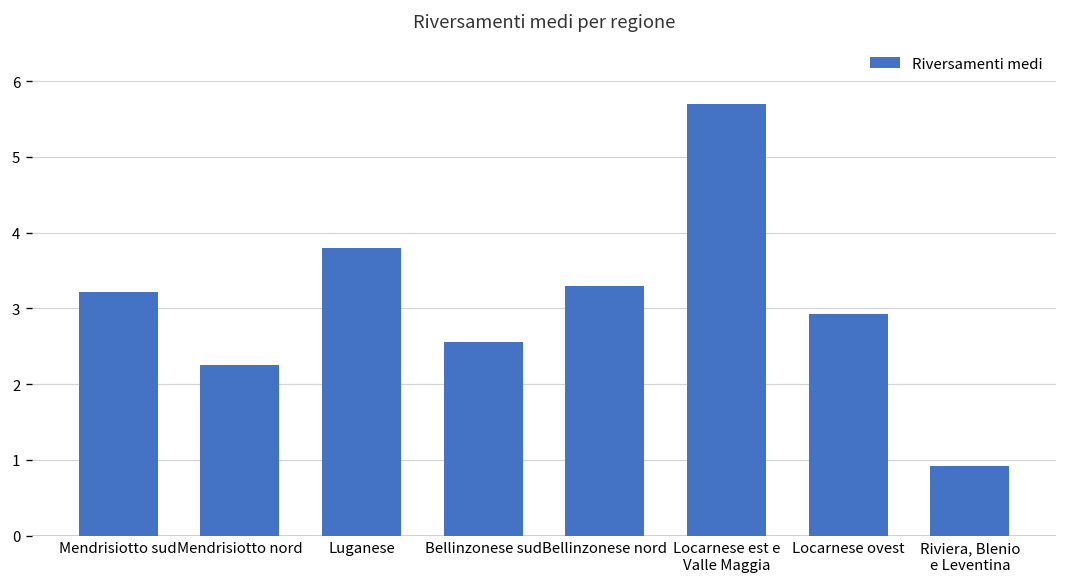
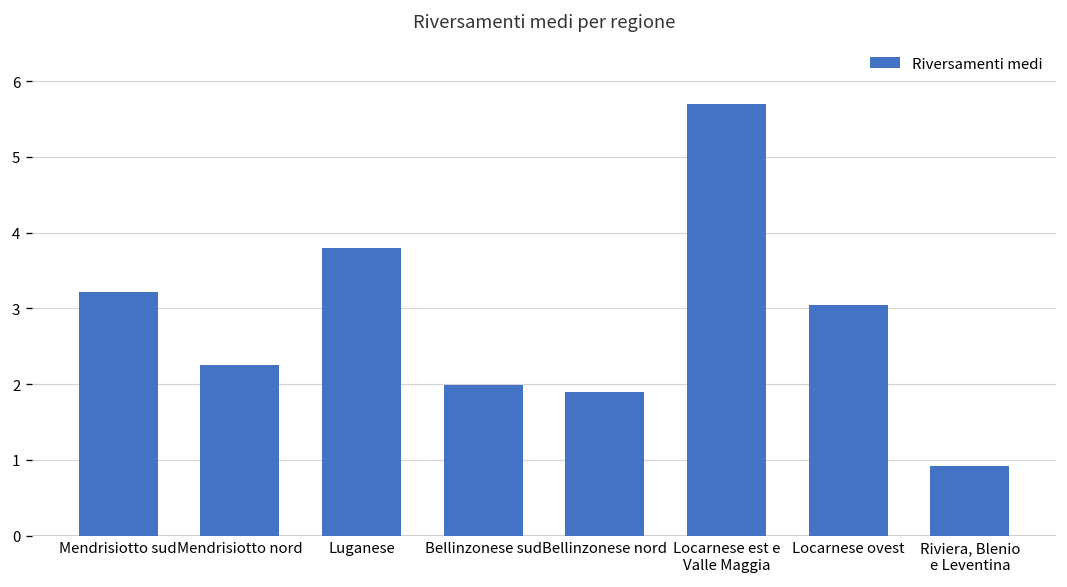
Bellinzonese sud: 2.6 -> 2.0
Bellinzonese nord: 3.3 -> 1.9
Locarnese ovest: 2.9 -> 3.1
